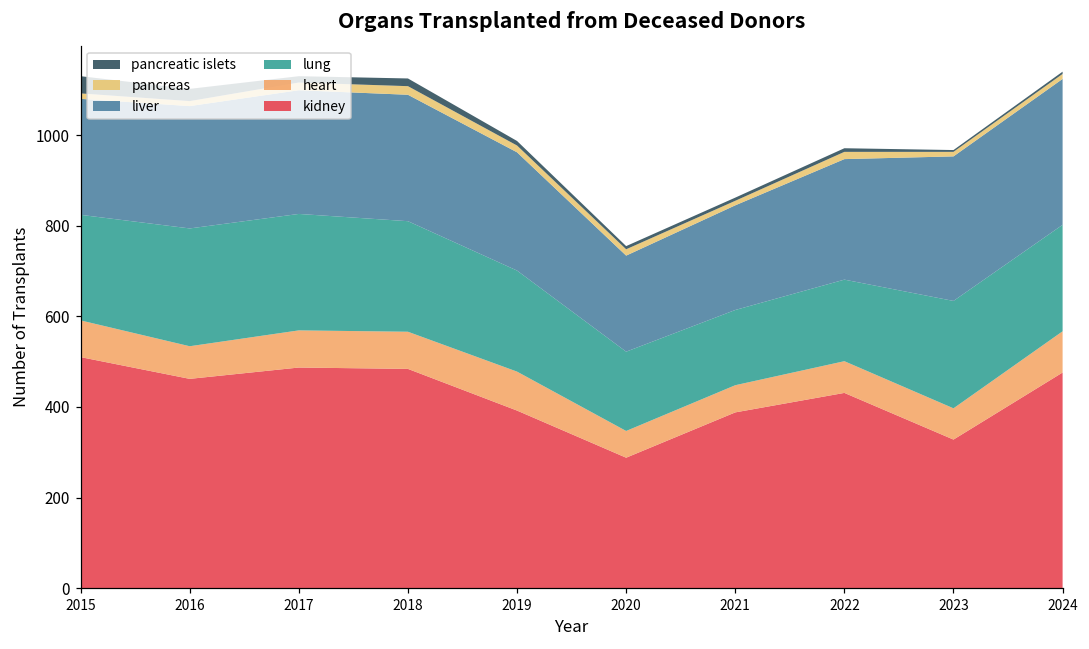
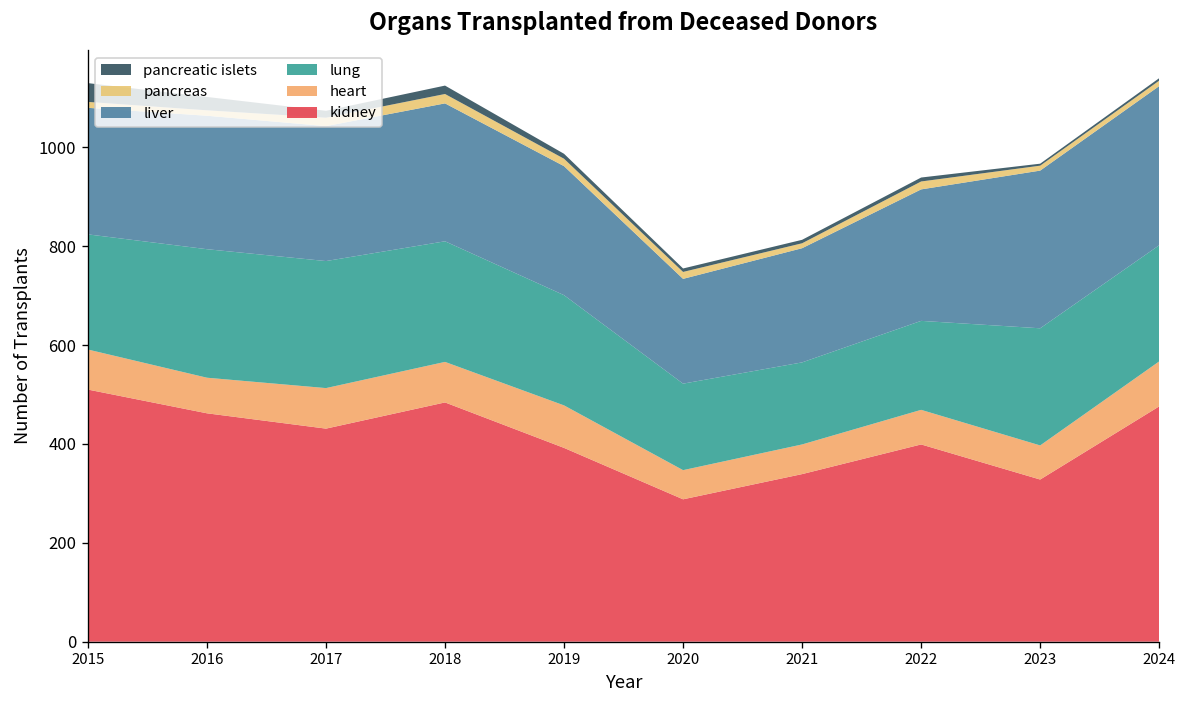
kidney, 2017: 490 -> 430
kidney, 2021: 390 -> 340
kidney, 2022: 430 -> 400
